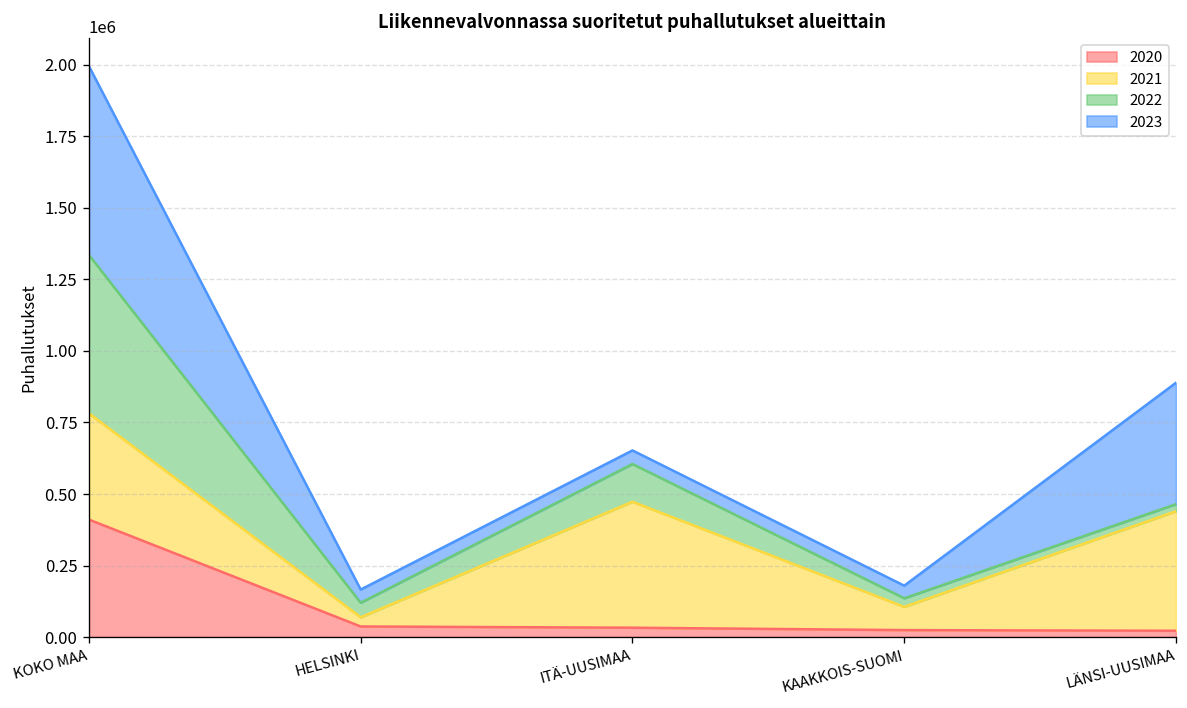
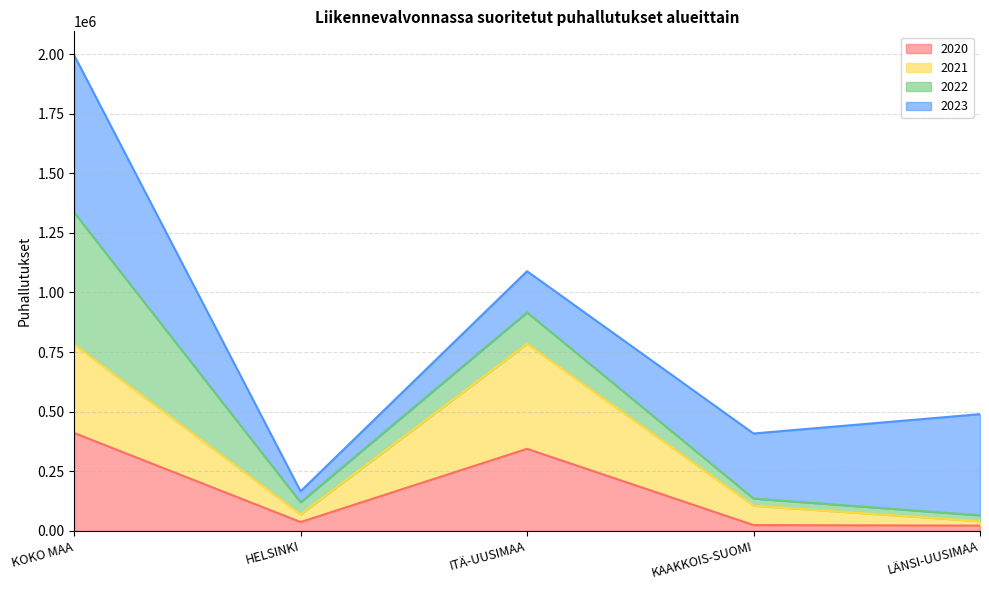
2020, ITÄ-UUSIMAA: 30000 -> 340000
2023, ITÄ-UUSIMAA: 50000 -> 170000
2023, KAAKKOIS-SUOMI: 40000 -> 270000
2021, LÄNSI-UUSIMAA: 420000 -> 20000
